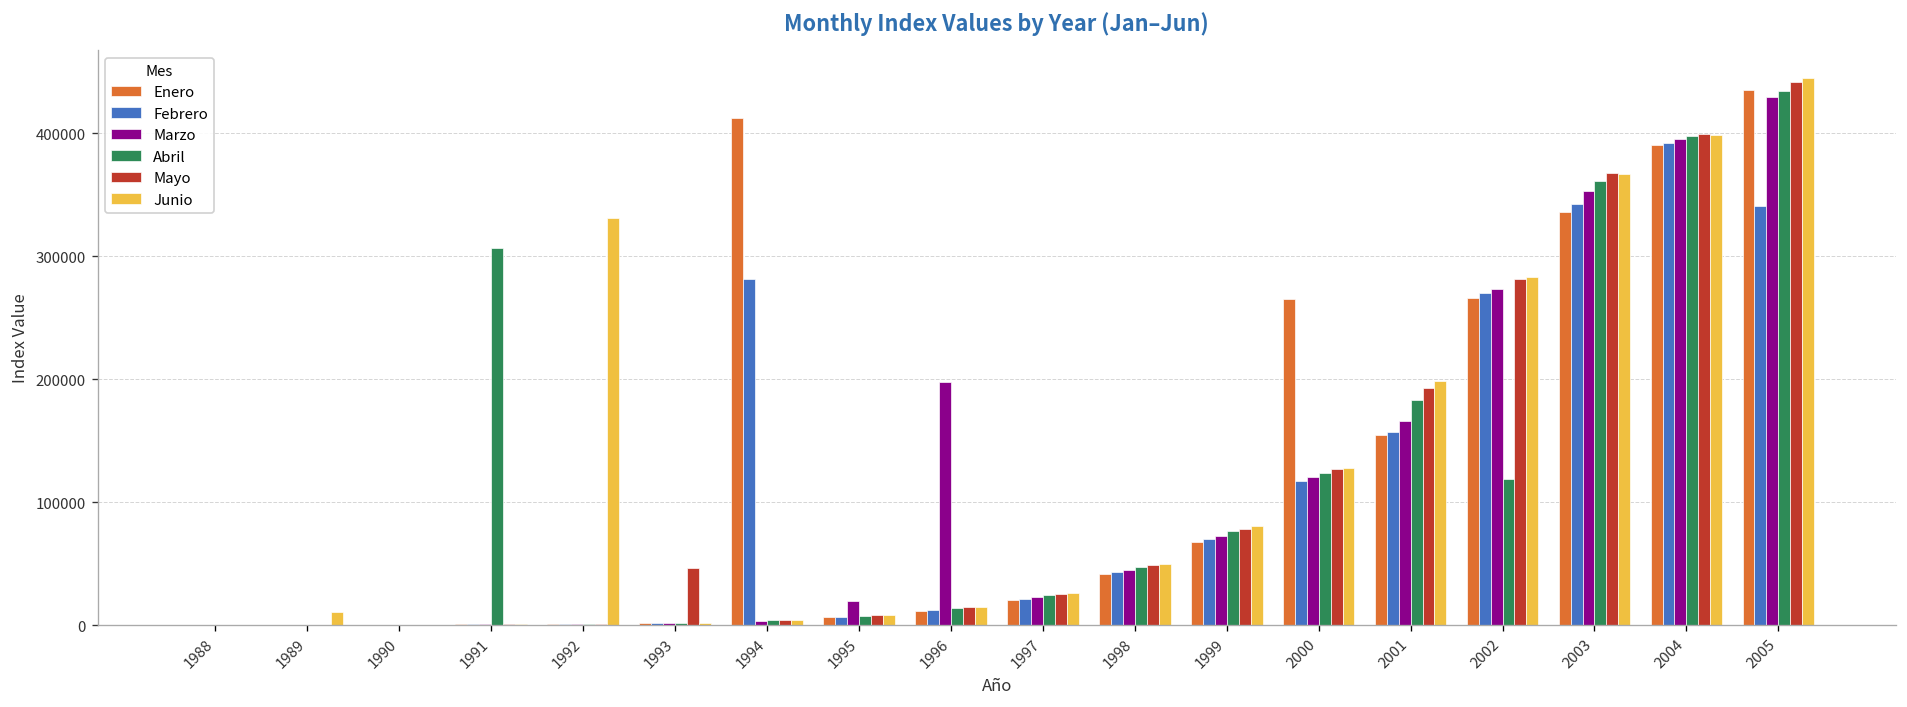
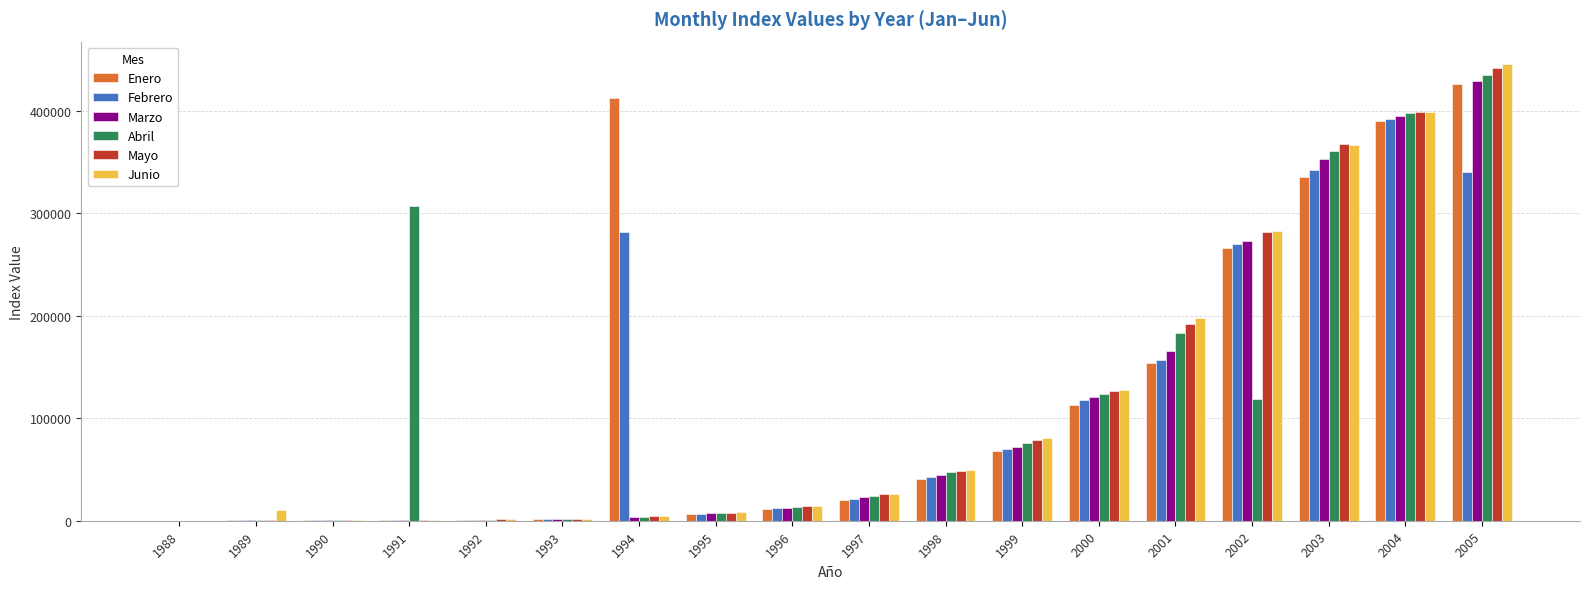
Junio, 1992: 331000 -> 1000
Mayo, 1993: 46000 -> 2000
Marzo, 1995: 20000 -> 7000
Marzo, 1996: 197000 -> 13000
Enero, 2000: 265000 -> 113000
Enero, 2005: 435000 -> 426000
